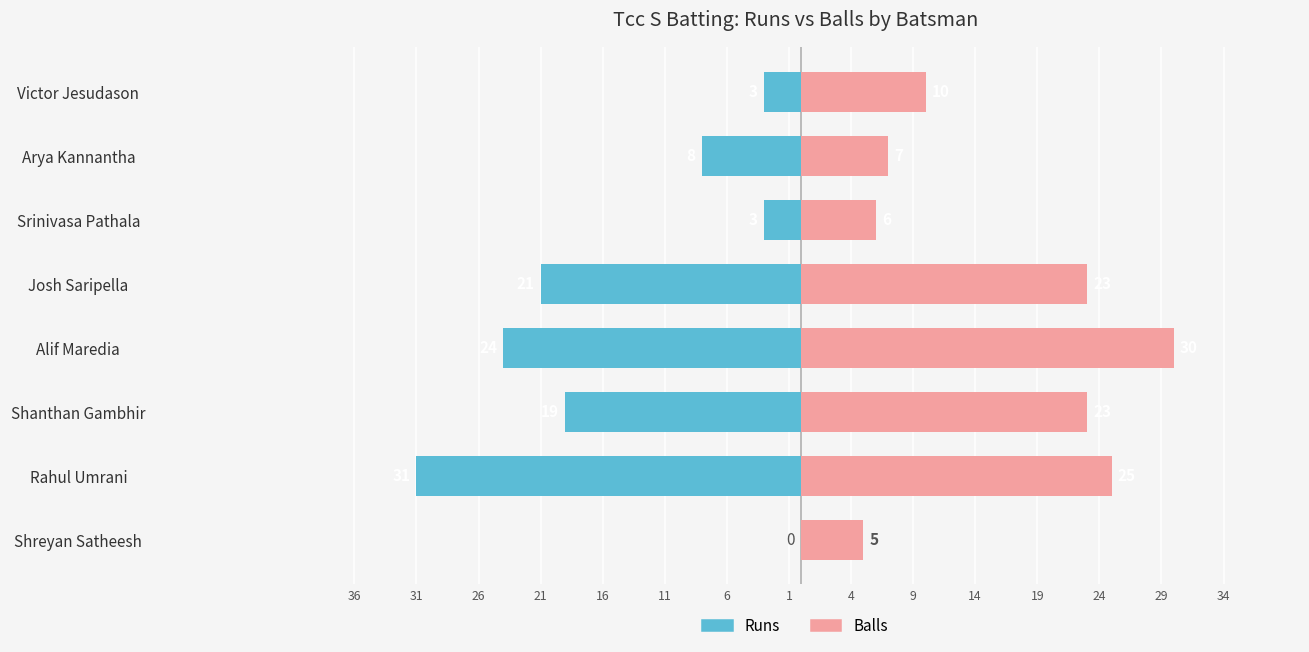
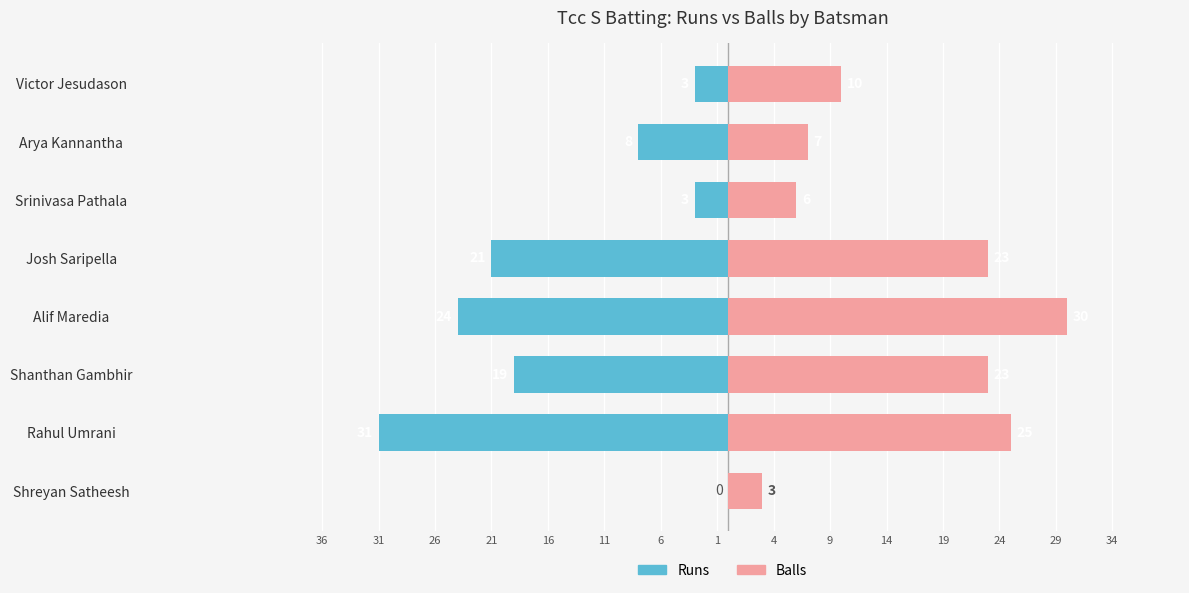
Balls, Shreyan Satheesh: 5 -> 3
